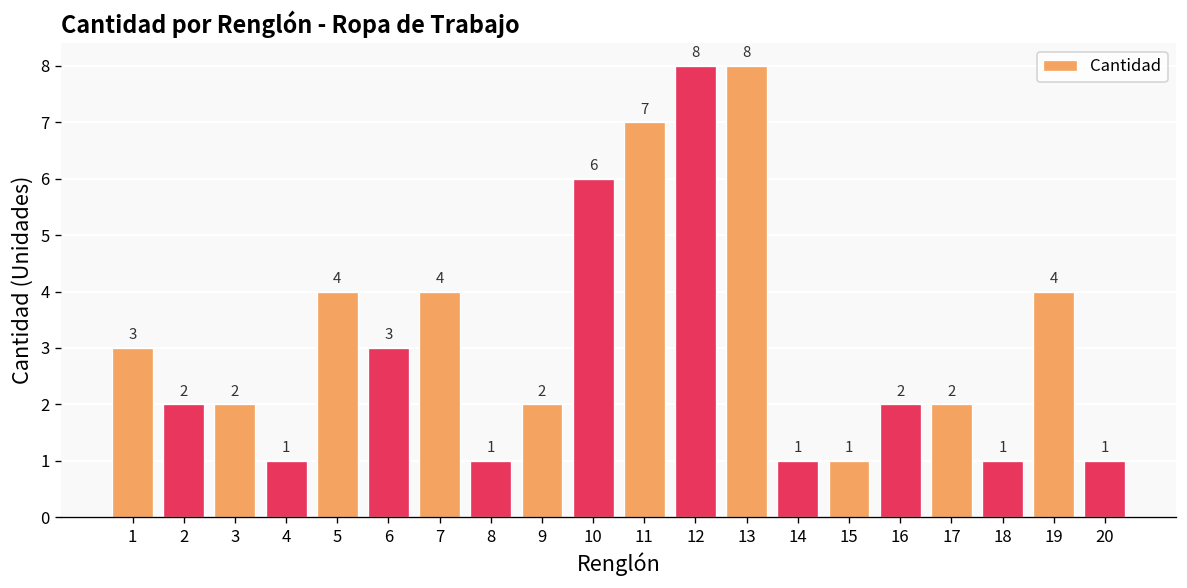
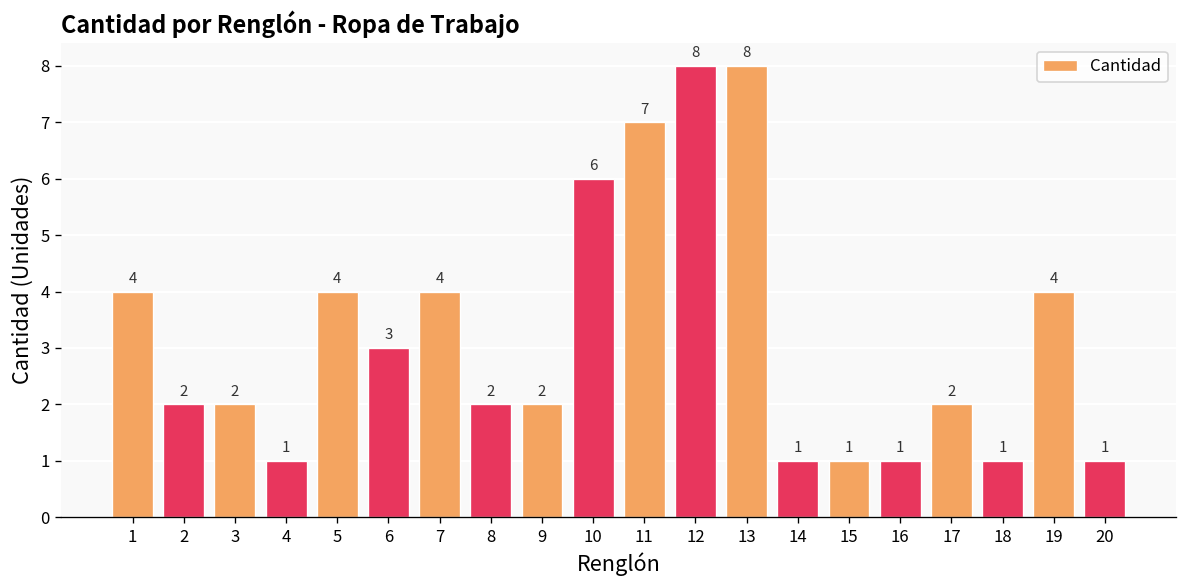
1: 3 -> 4
8: 1 -> 2
16: 2 -> 1
